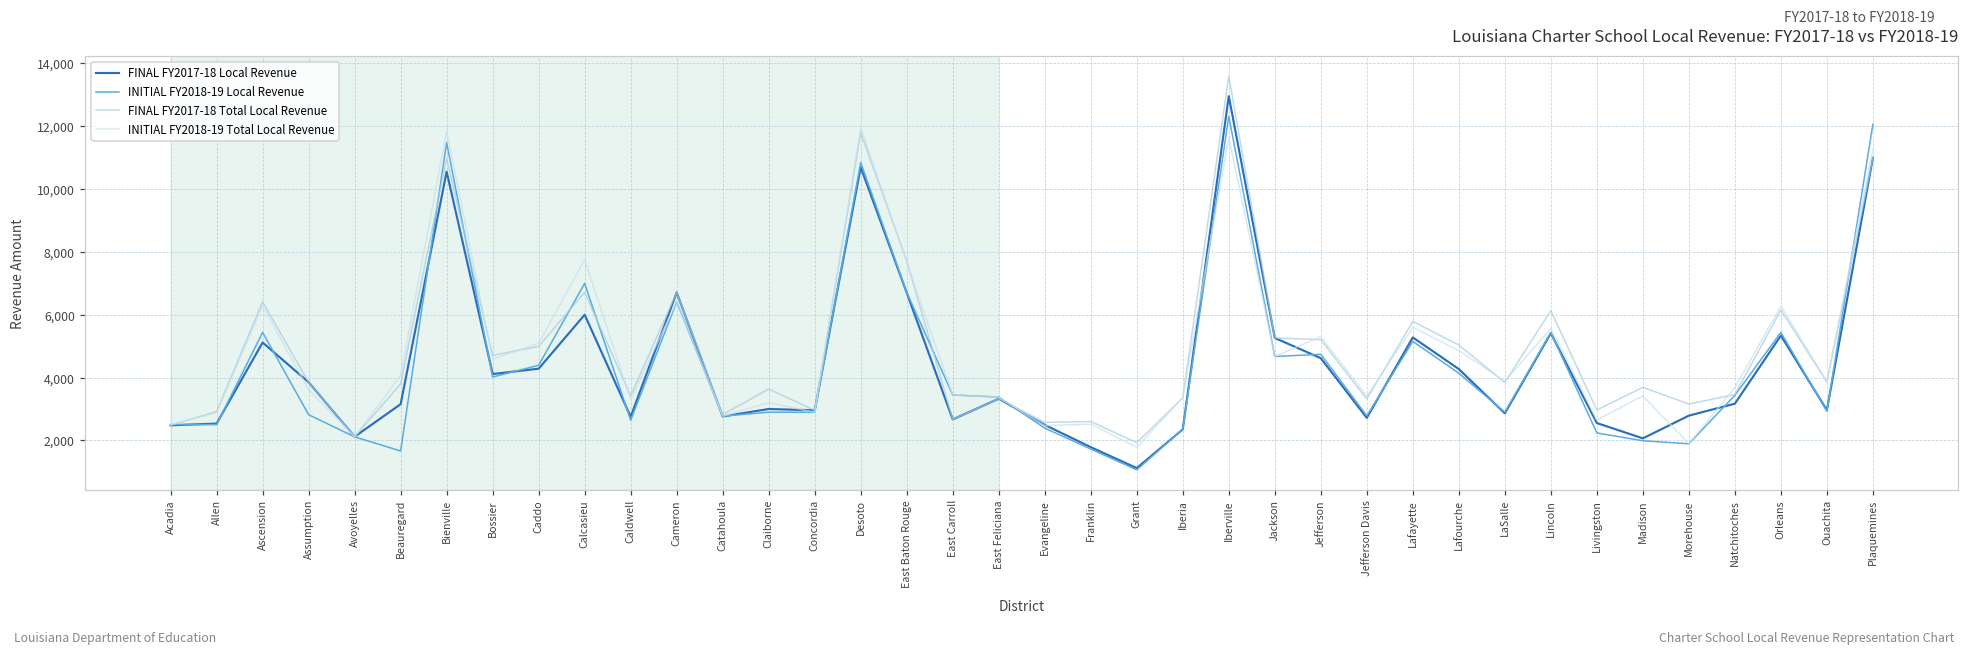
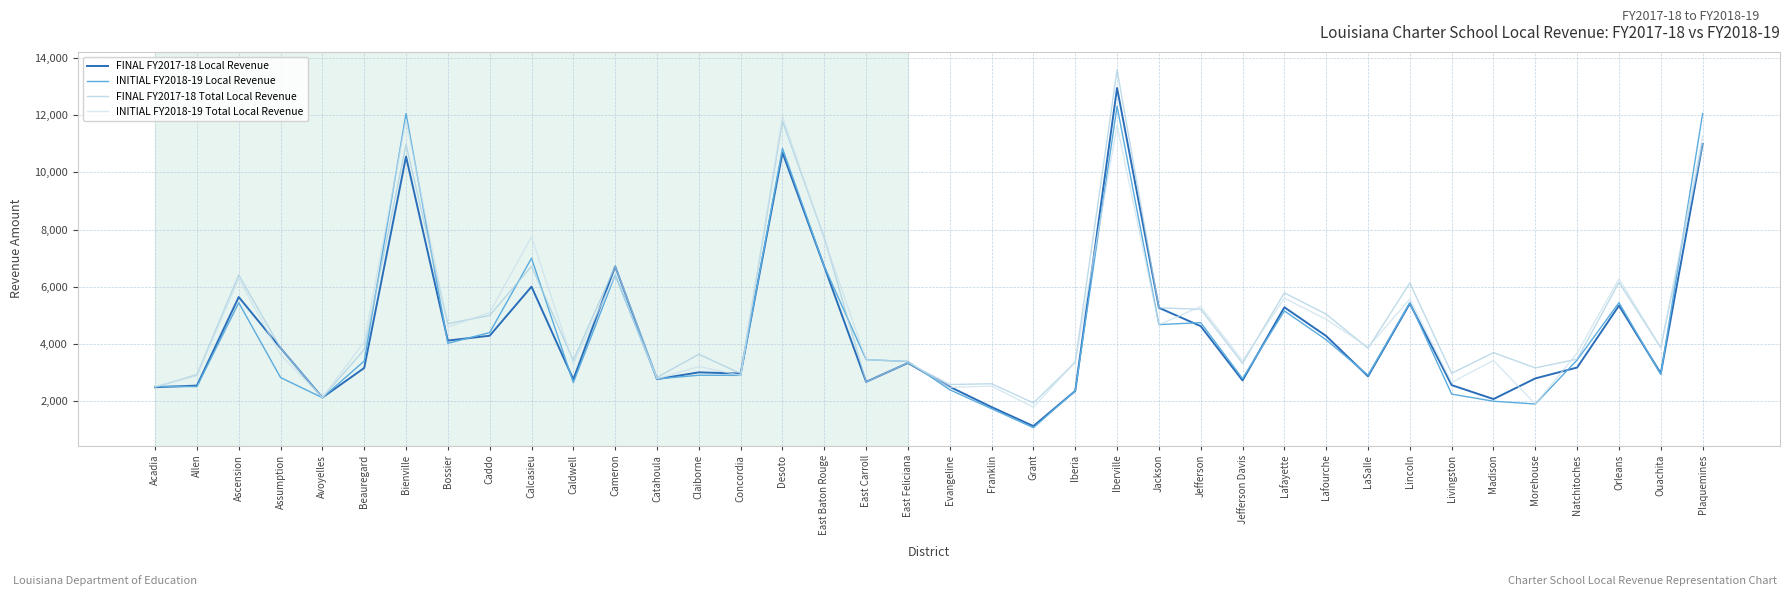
FINAL FY2017-18 Local Revenue, Ascension: 5,100 -> 5,600
INITIAL FY2018-19 Local Revenue, Beauregard: 1,700 -> 3,400
INITIAL FY2018-19 Local Revenue, Bienville: 11,500 -> 12,100
